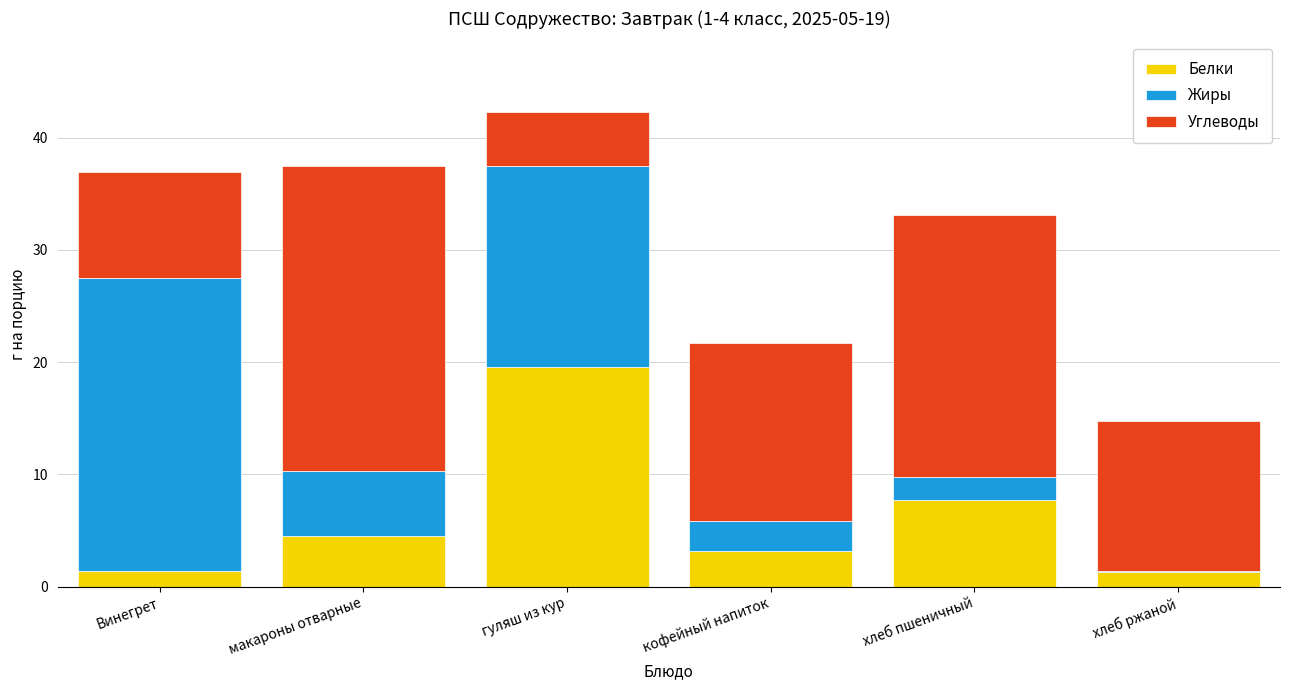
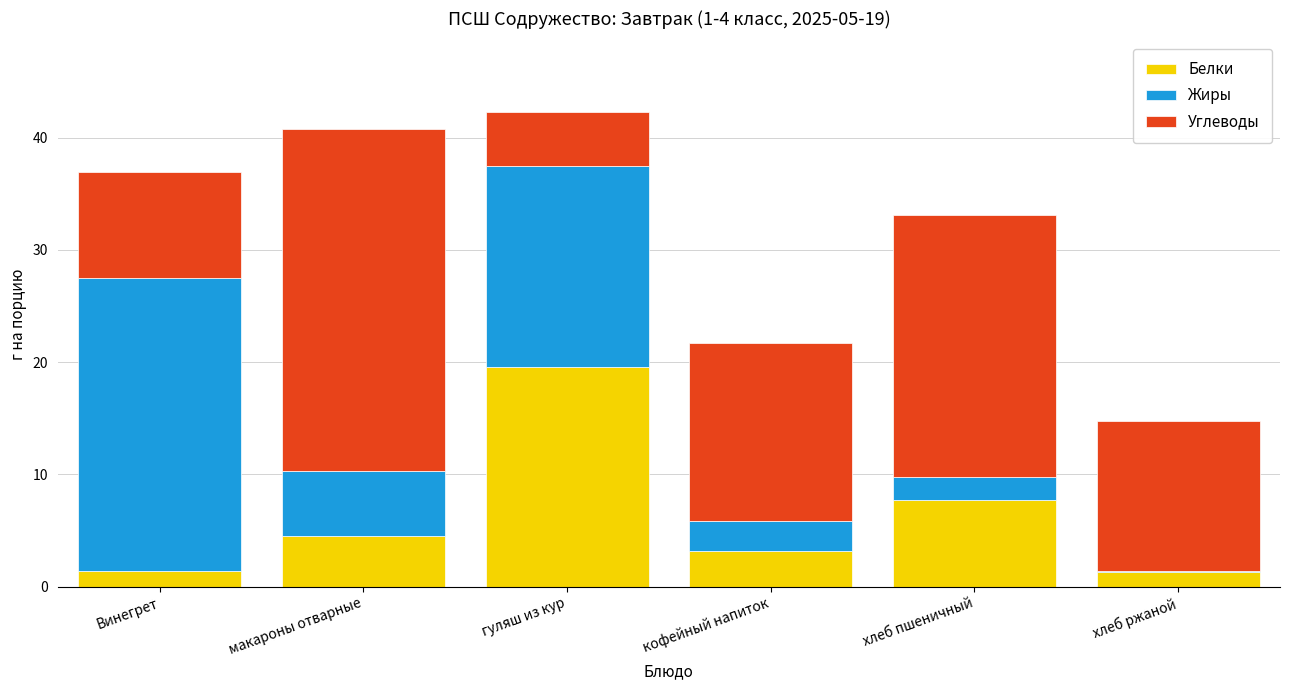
Углеводы, макароны отварные: 27.2 -> 30.5
